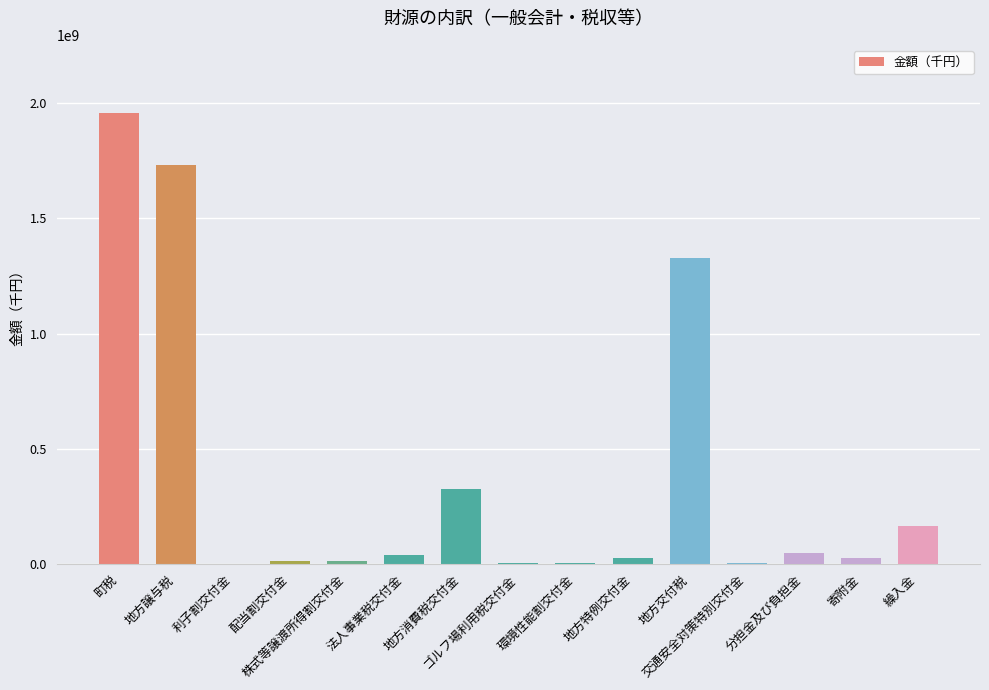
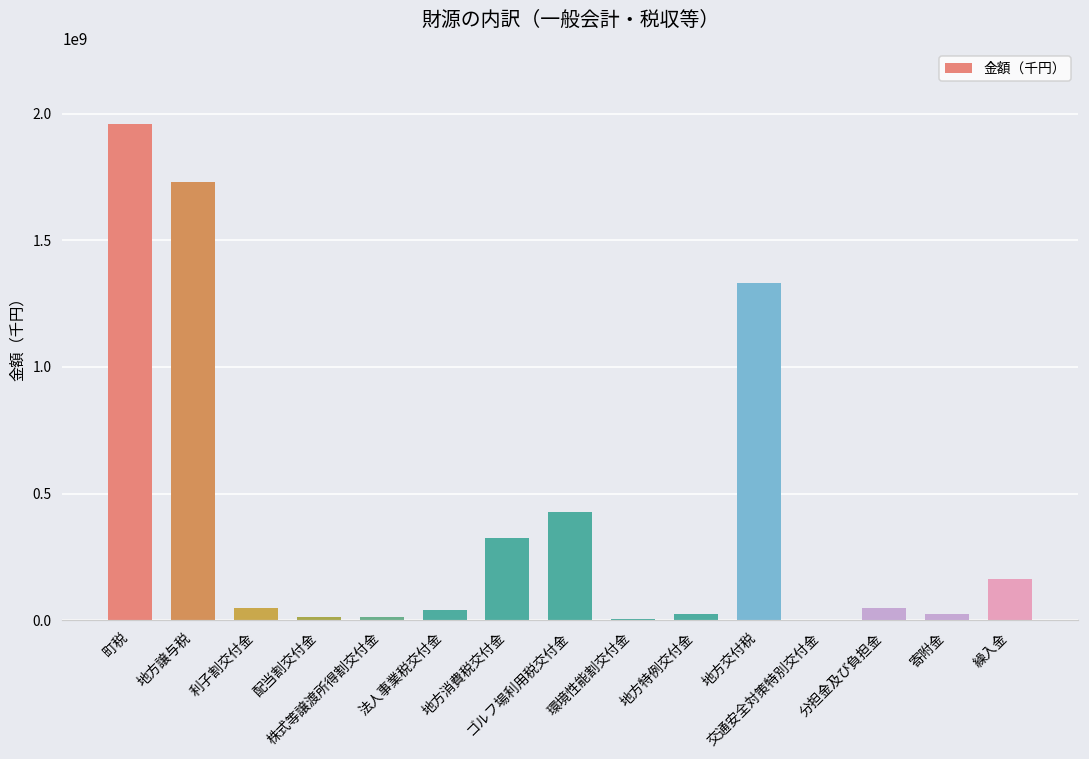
利子割交付金: 0 -> 50000000
ゴルフ場利用税交付金: 0 -> 430000000
